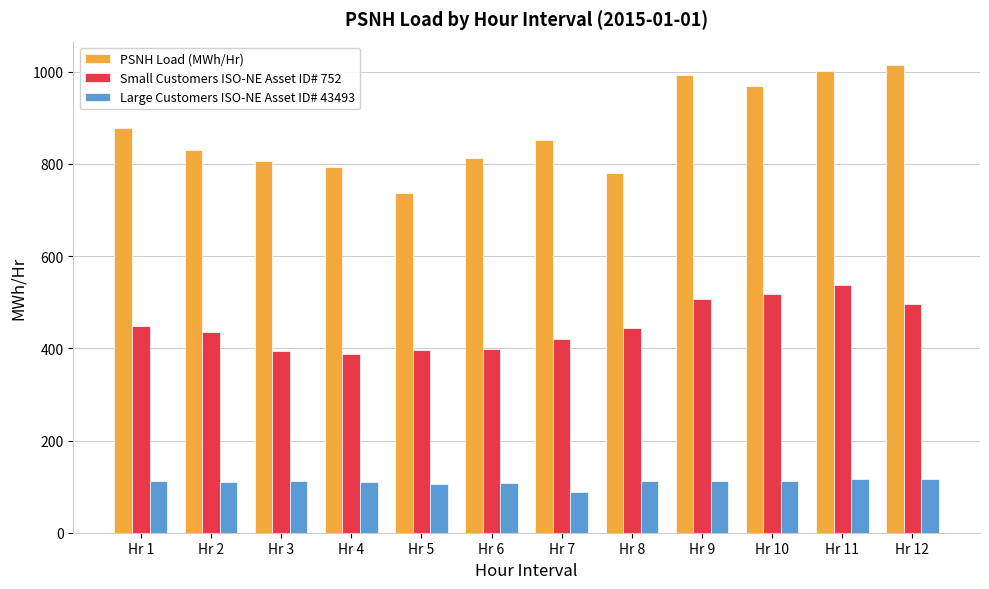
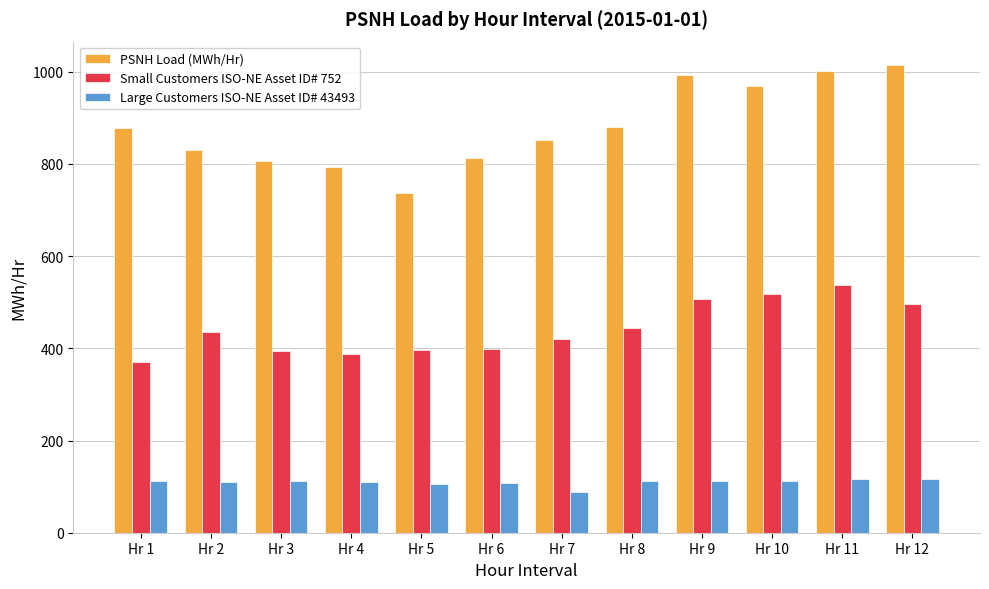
Small Customers ISO-NE Asset ID# 752, Hr 1: 450 -> 370
PSNH Load (MWh/Hr), Hr 8: 780 -> 880
